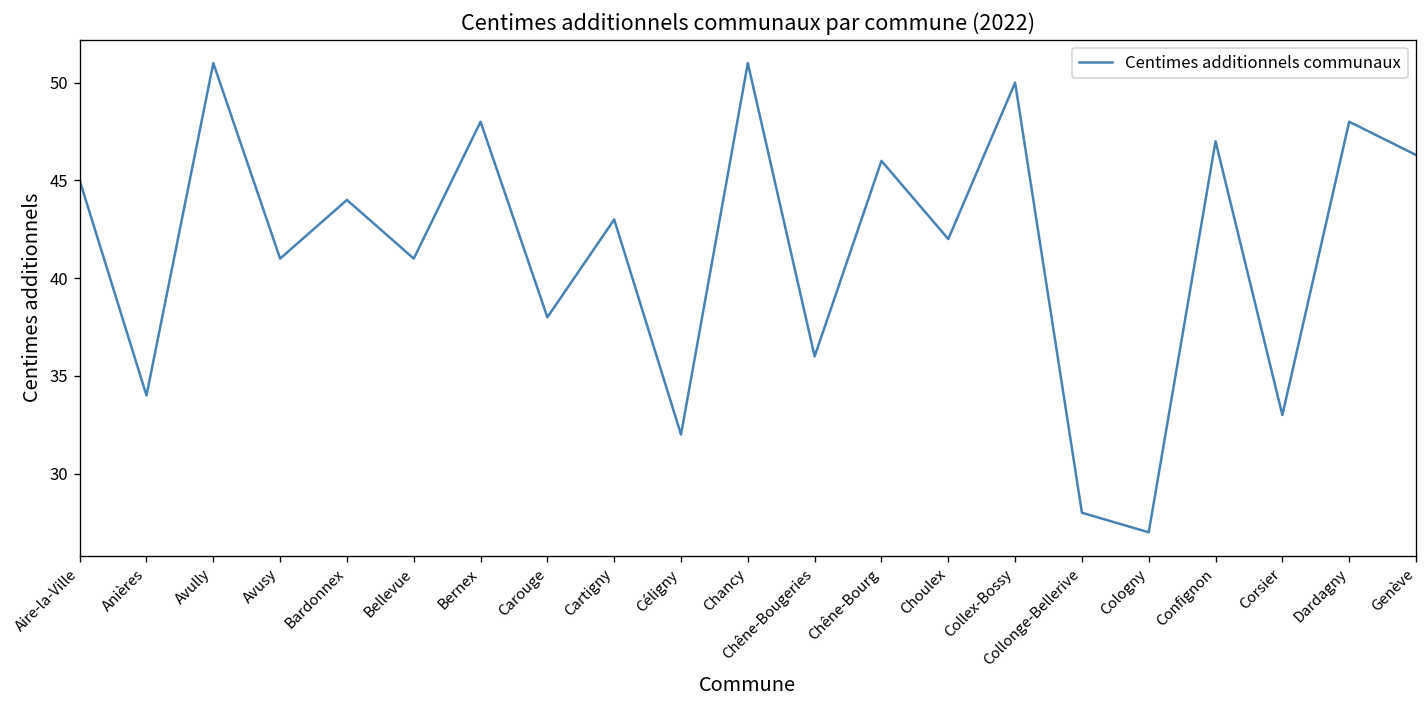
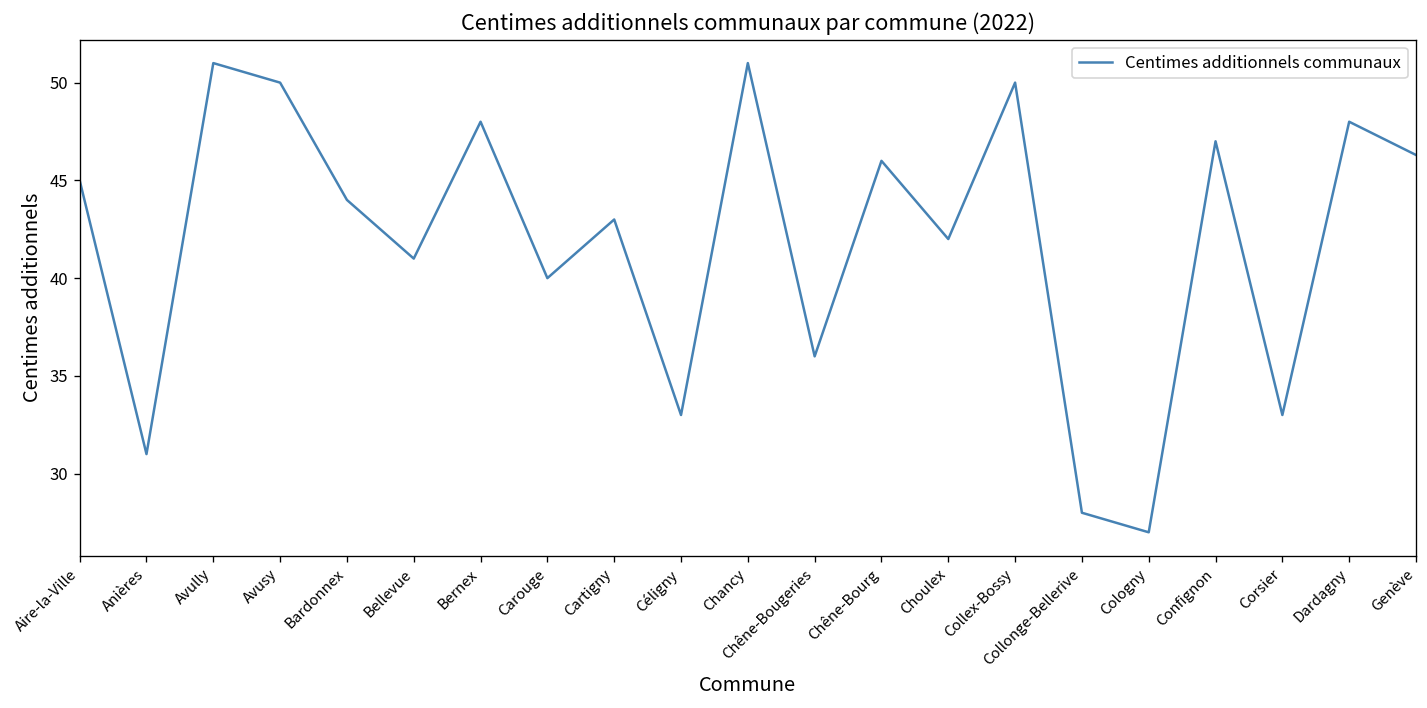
Anières: 34 -> 31
Avusy: 41 -> 50
Carouge: 38 -> 40
Céligny: 32 -> 33
